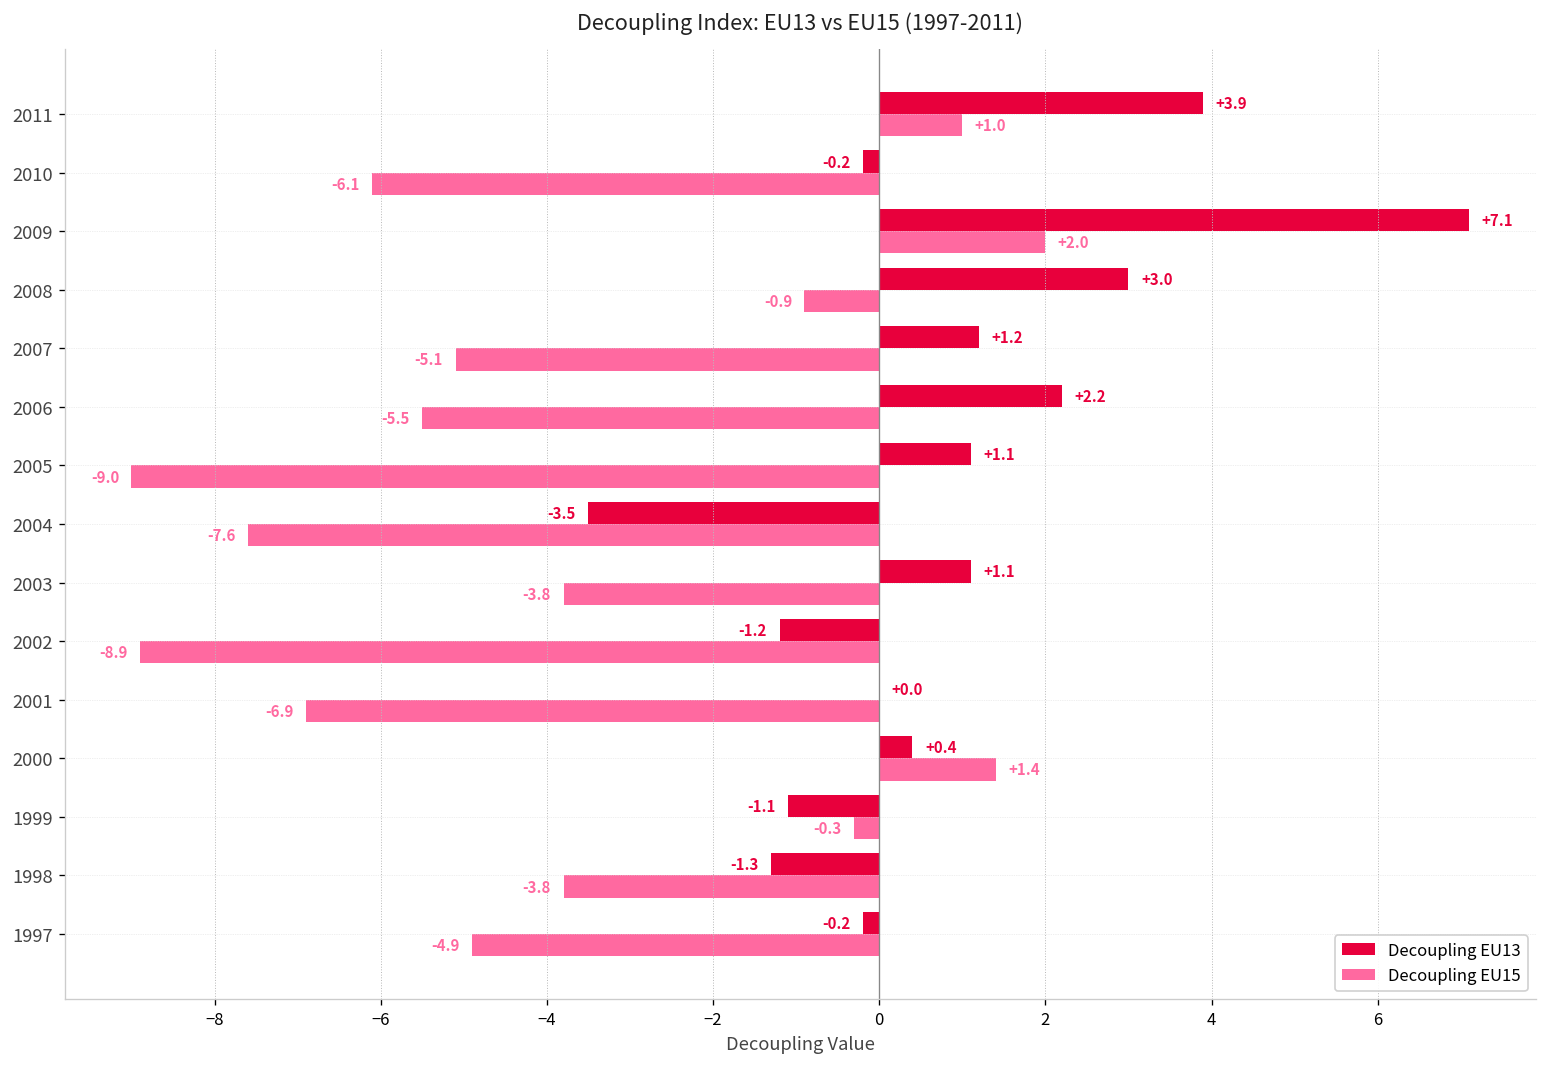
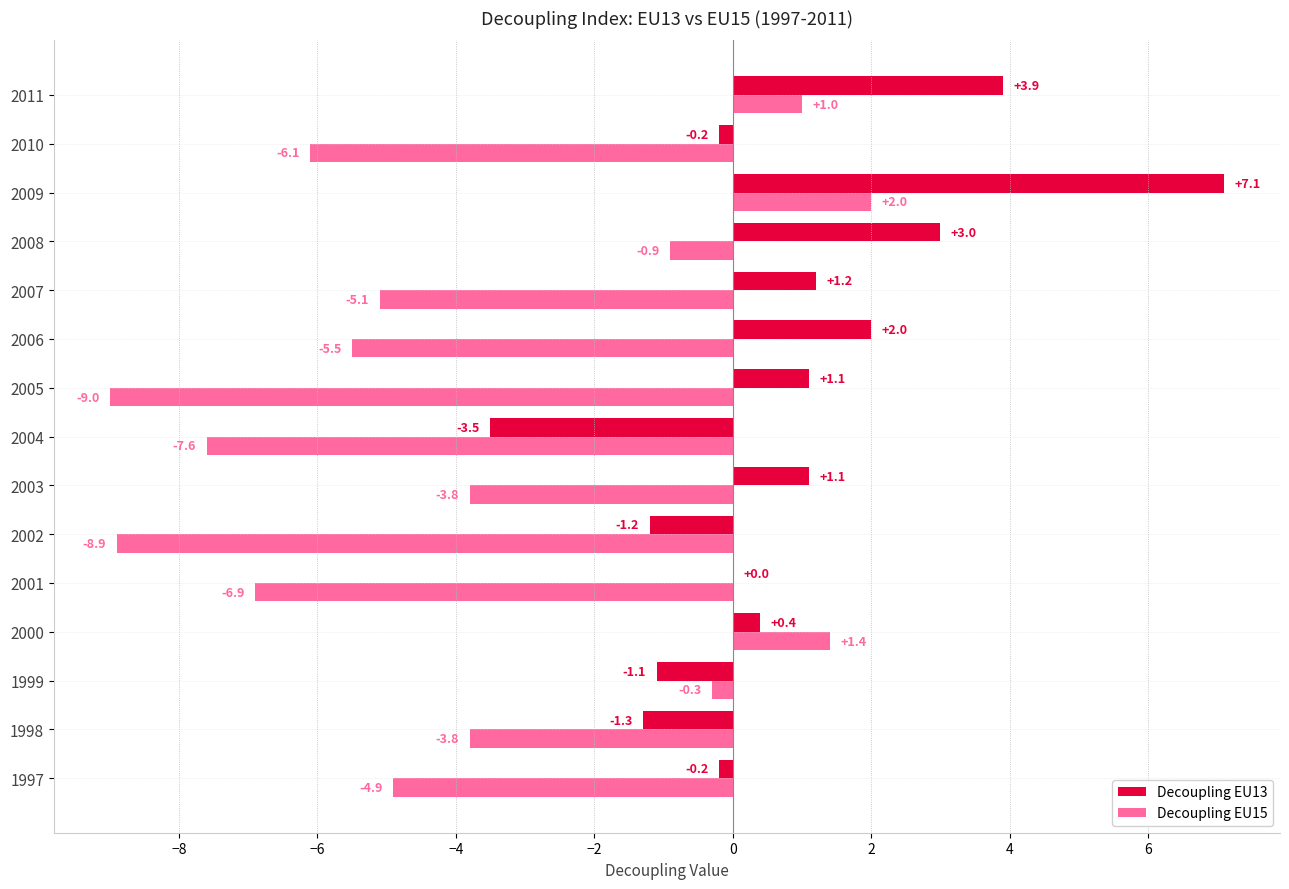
Decoupling EU13, 2006: +2.2 -> +2.0
